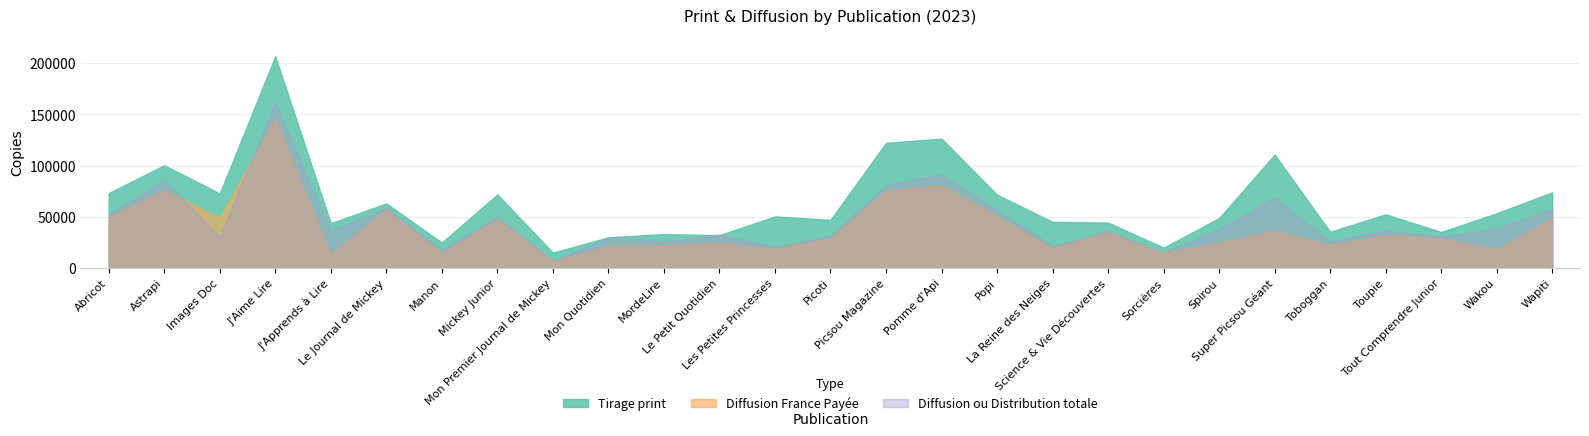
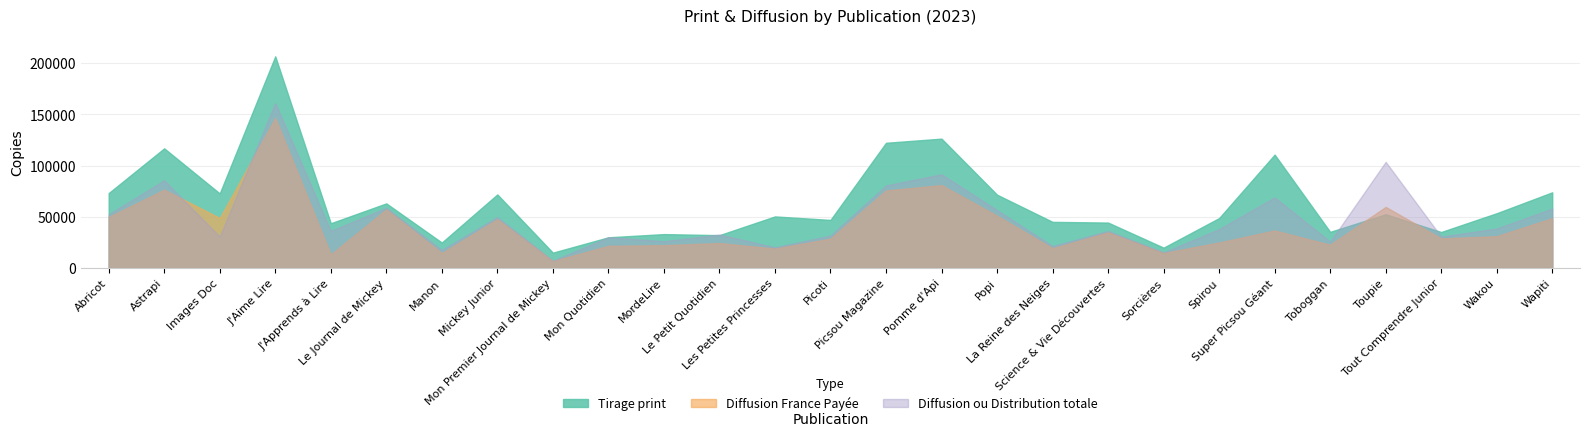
Tirage print, Astrapi: 100000 -> 117000
Diffusion France Payée, Toupie: 32000 -> 60000
Diffusion ou Distribution totale, Toupie: 37000 -> 104000
Diffusion France Payée, Wakou: 19000 -> 31000
